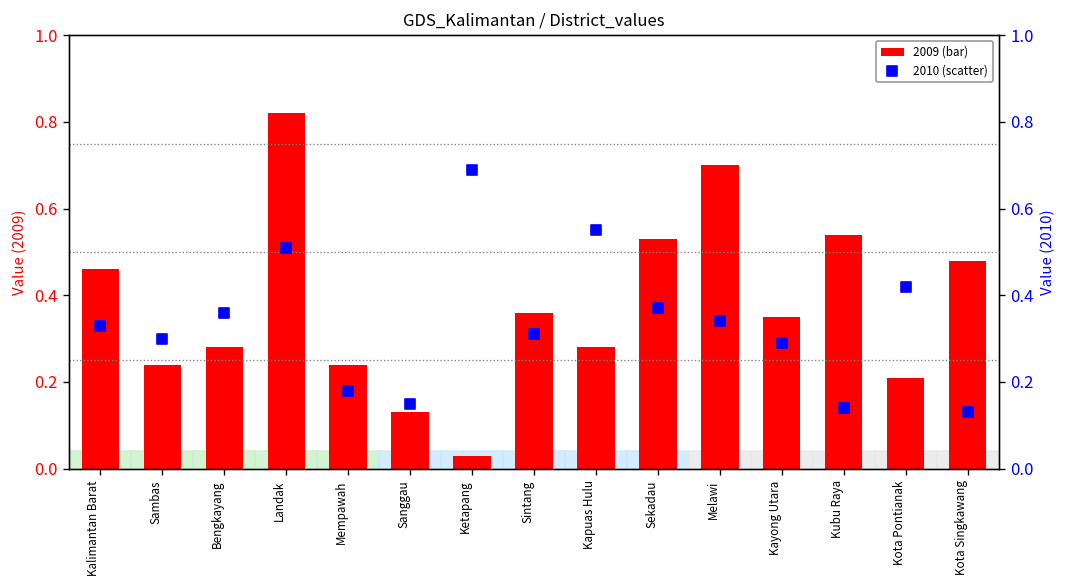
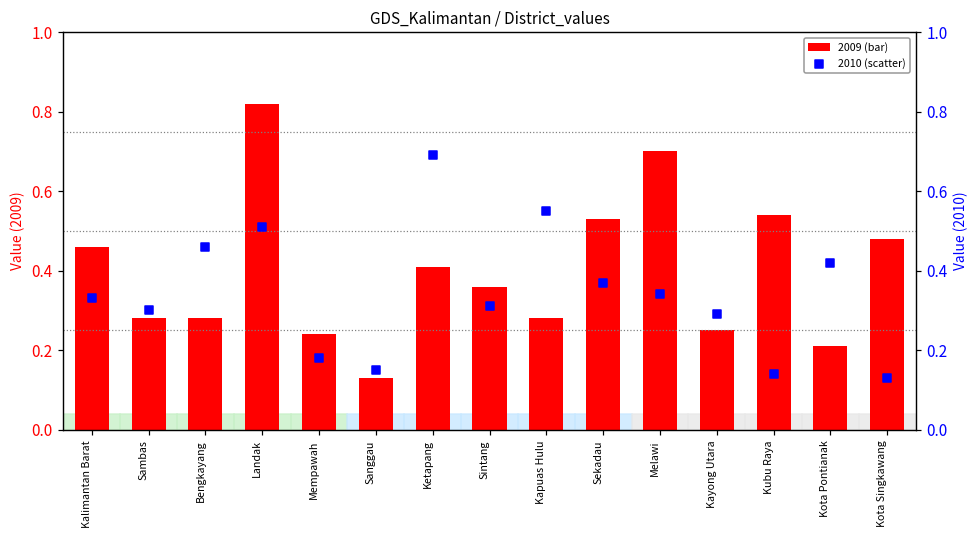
2009 (bar), Sambas: 0.24 -> 0.28
2009 (bar), Ketapang: 0.03 -> 0.41
2009 (bar), Kayong Utara: 0.35 -> 0.25
2010 (scatter), Bengkayang: 0.36 -> 0.46
